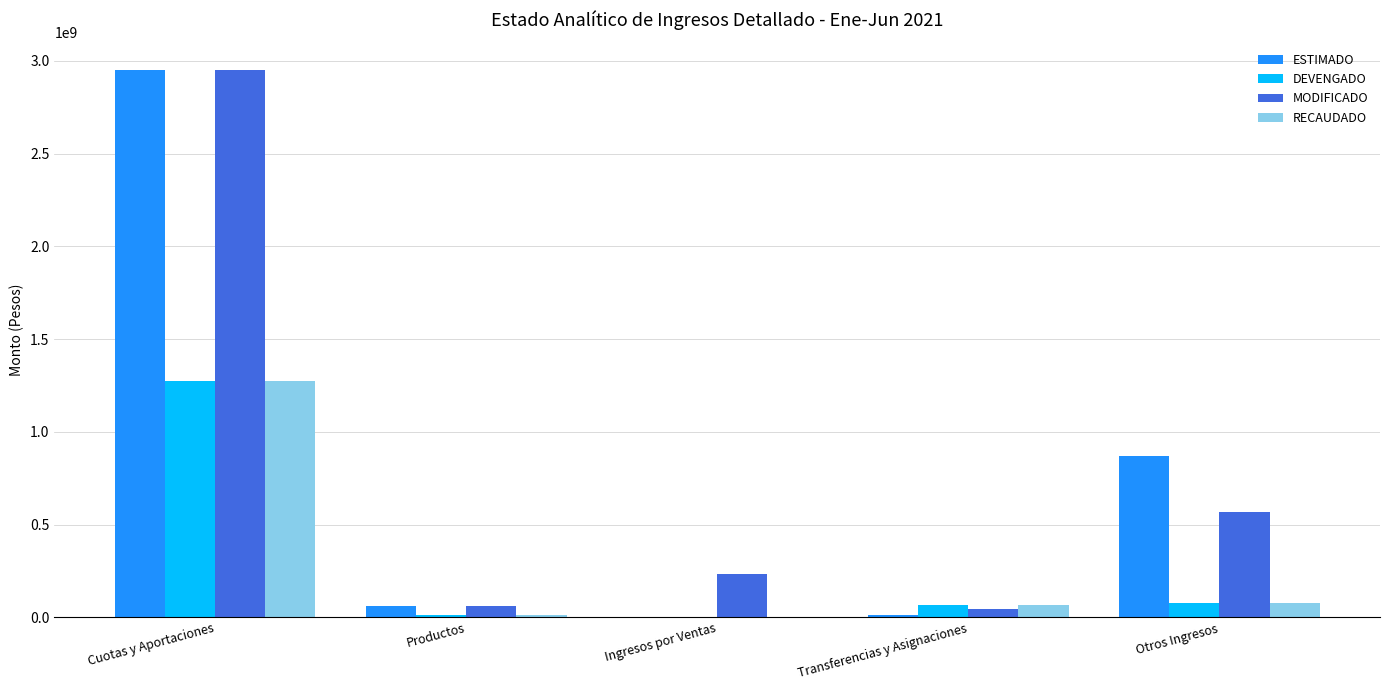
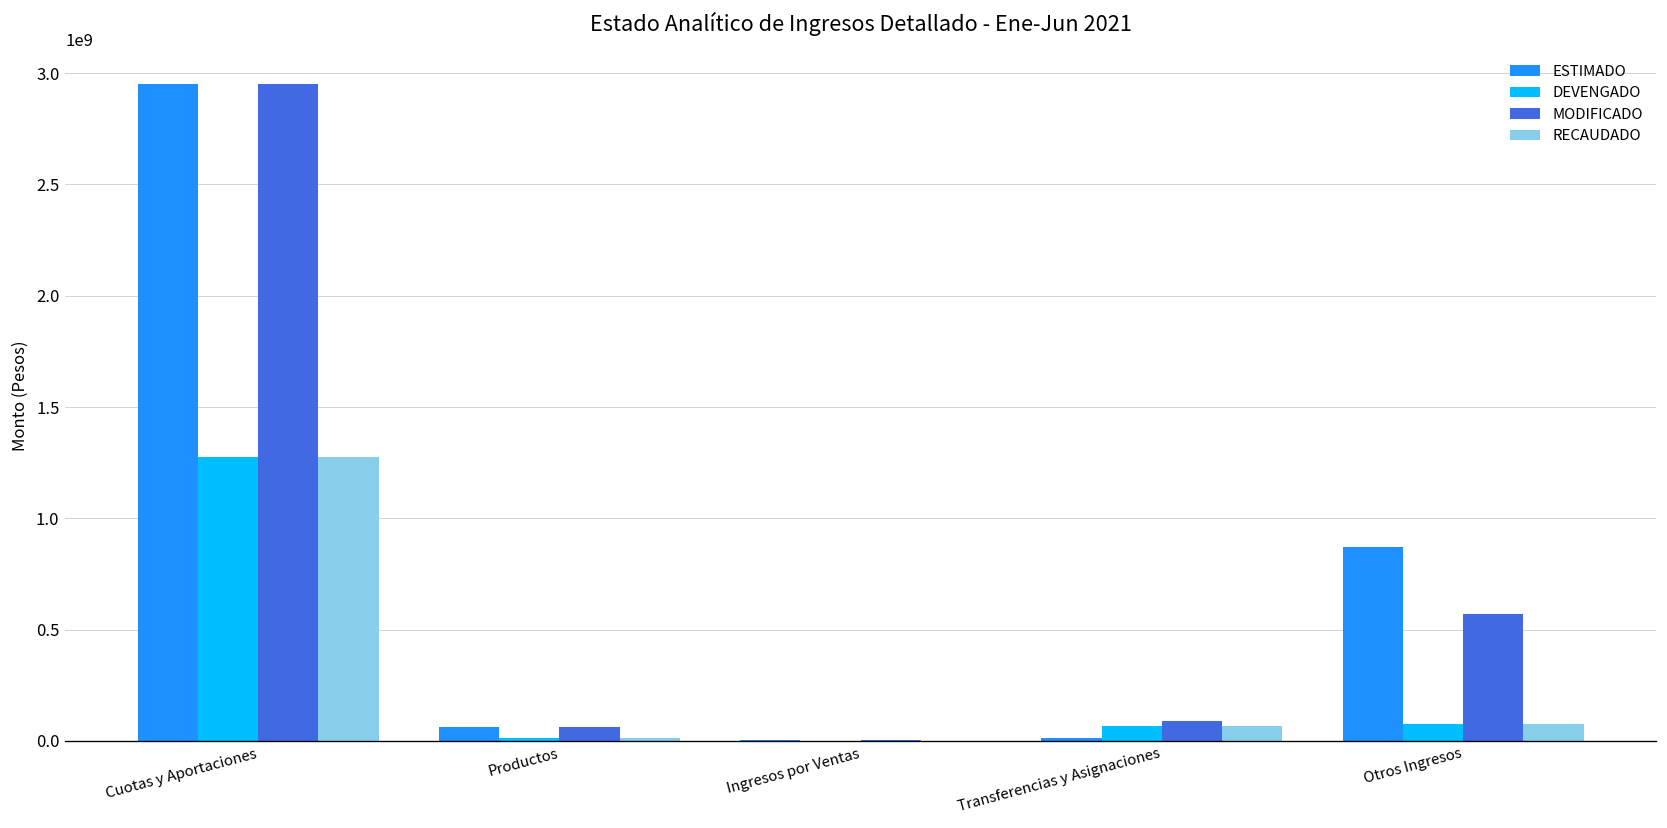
MODIFICADO, Ingresos por Ventas: 230000000 -> 0
MODIFICADO, Transferencias y Asignaciones: 40000000 -> 90000000
